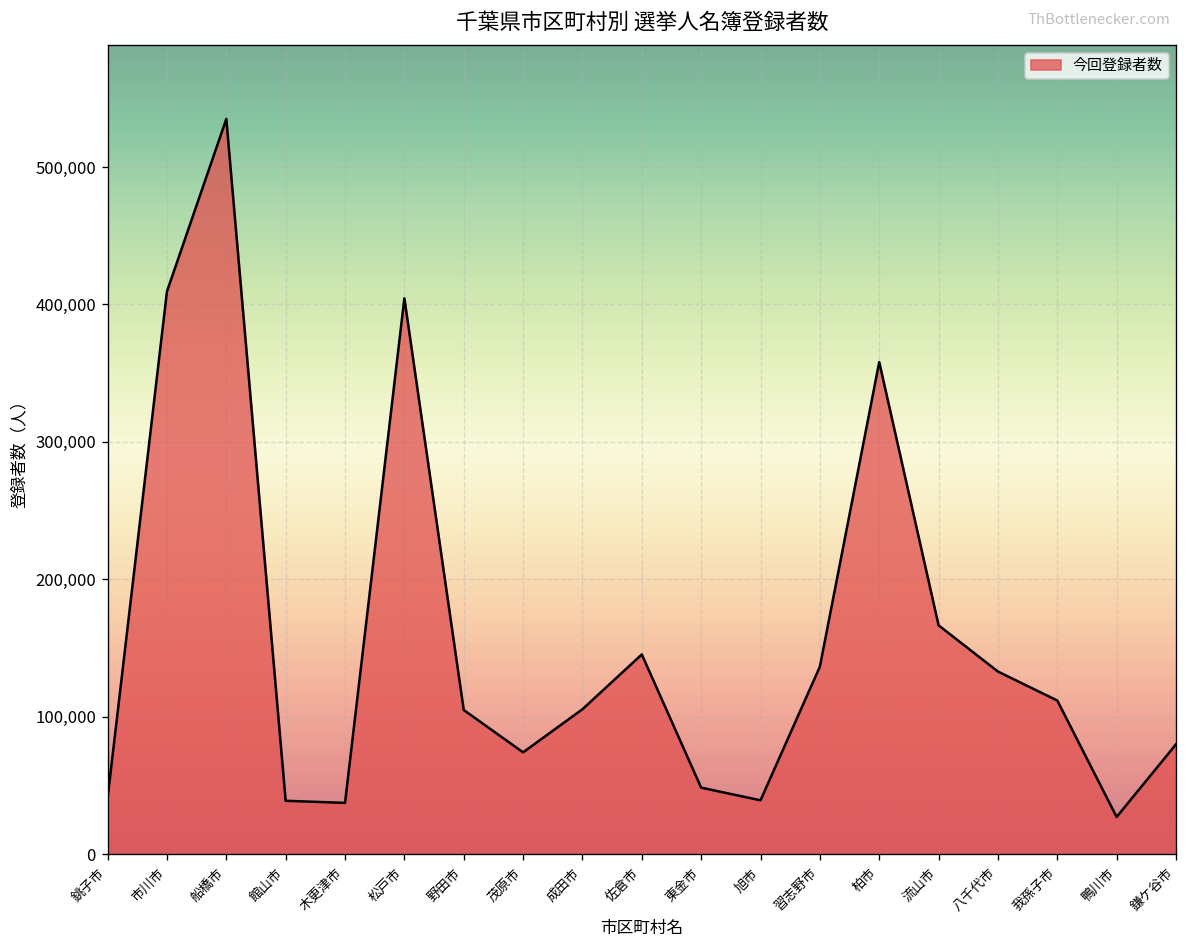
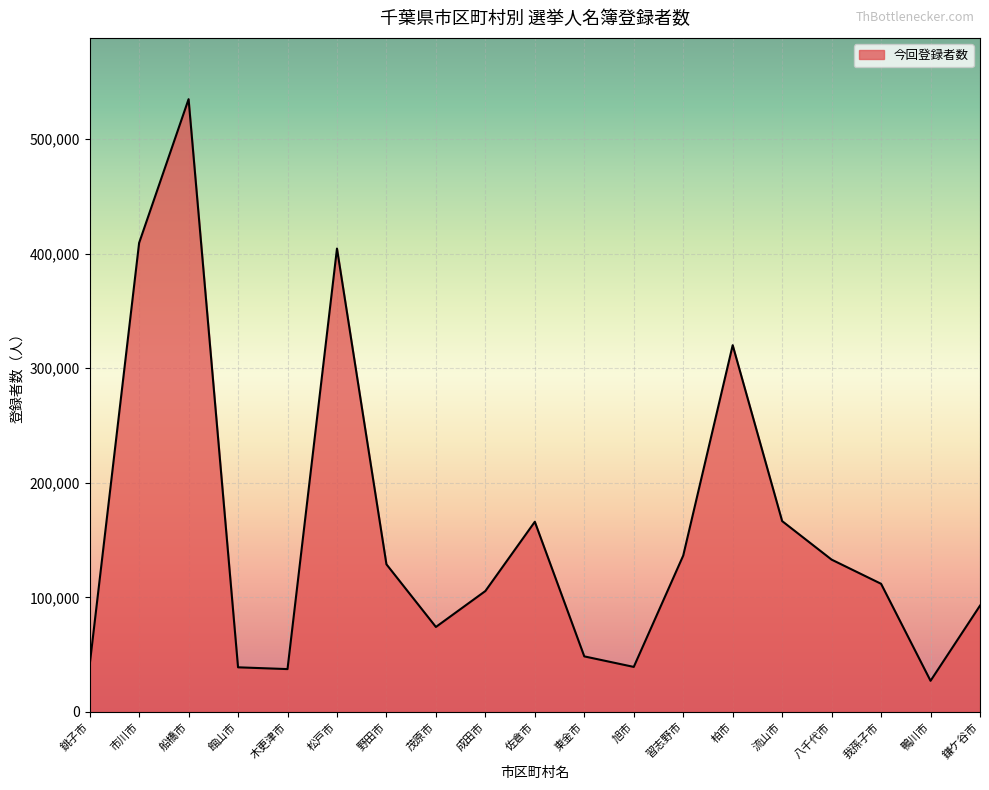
野田市: 105,000 -> 129,000
佐倉市: 145,000 -> 166,000
柏市: 358,000 -> 320,000
鎌ケ谷市: 80,000 -> 93,000
